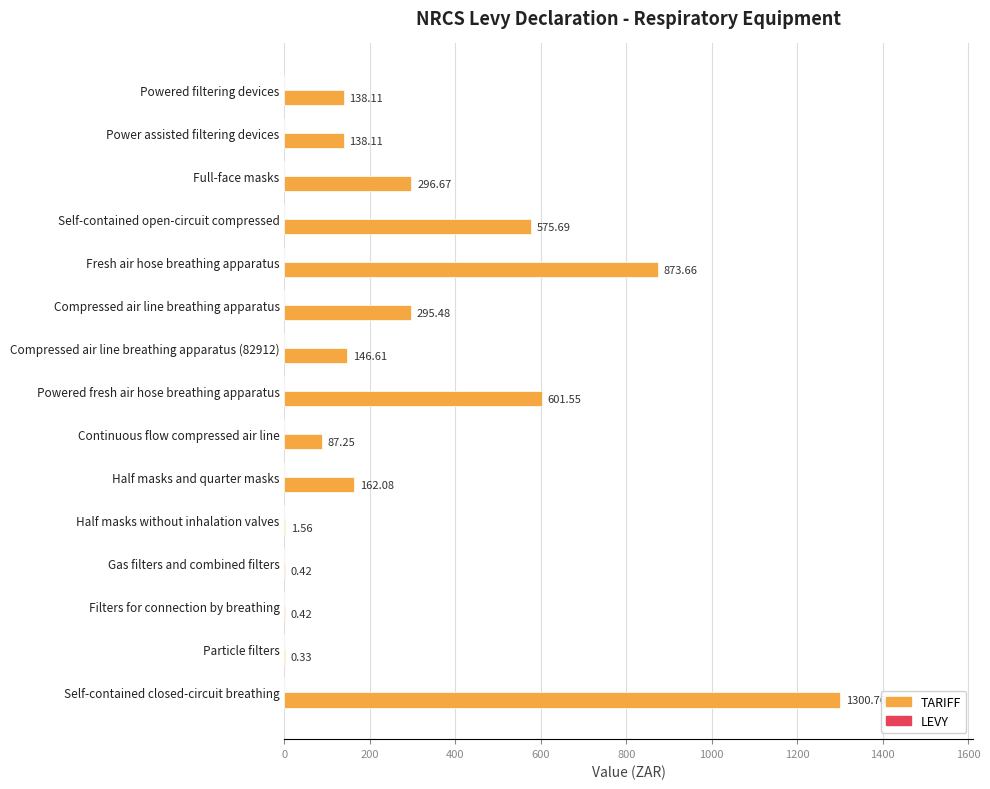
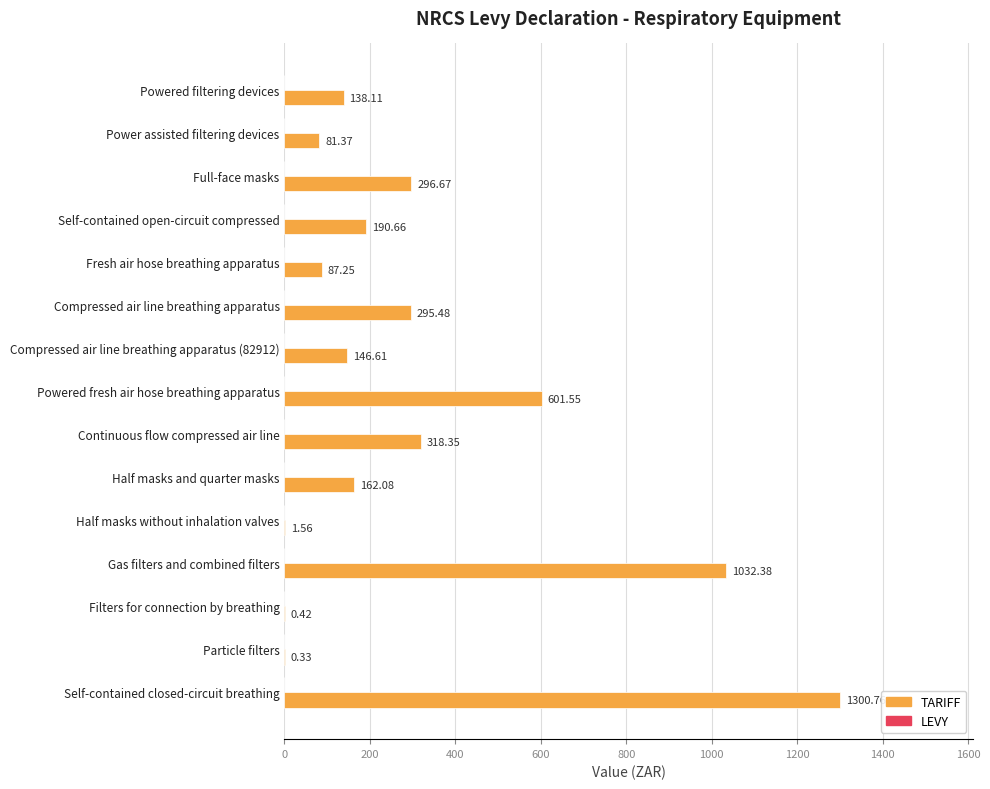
TARIFF, Power assisted filtering devices: 138.11 -> 81.37
TARIFF, Self-contained open-circuit compressed: 575.69 -> 190.66
TARIFF, Fresh air hose breathing apparatus: 873.66 -> 87.25
TARIFF, Continuous flow compressed air line: 87.25 -> 318.35
TARIFF, Gas filters and combined filters: 0.42 -> 1032.38
